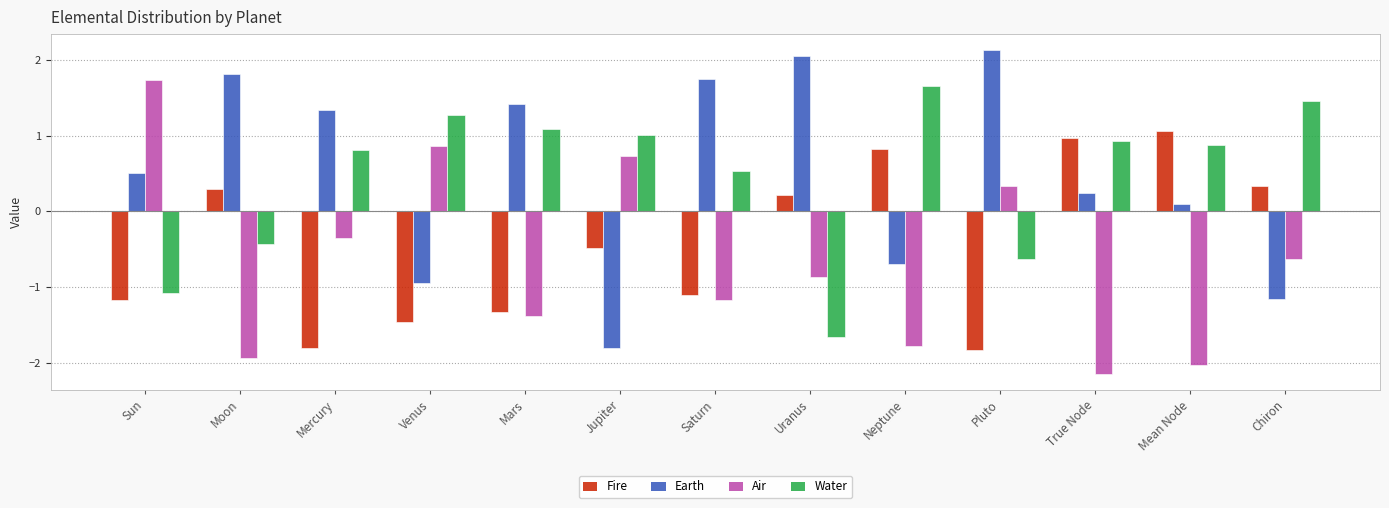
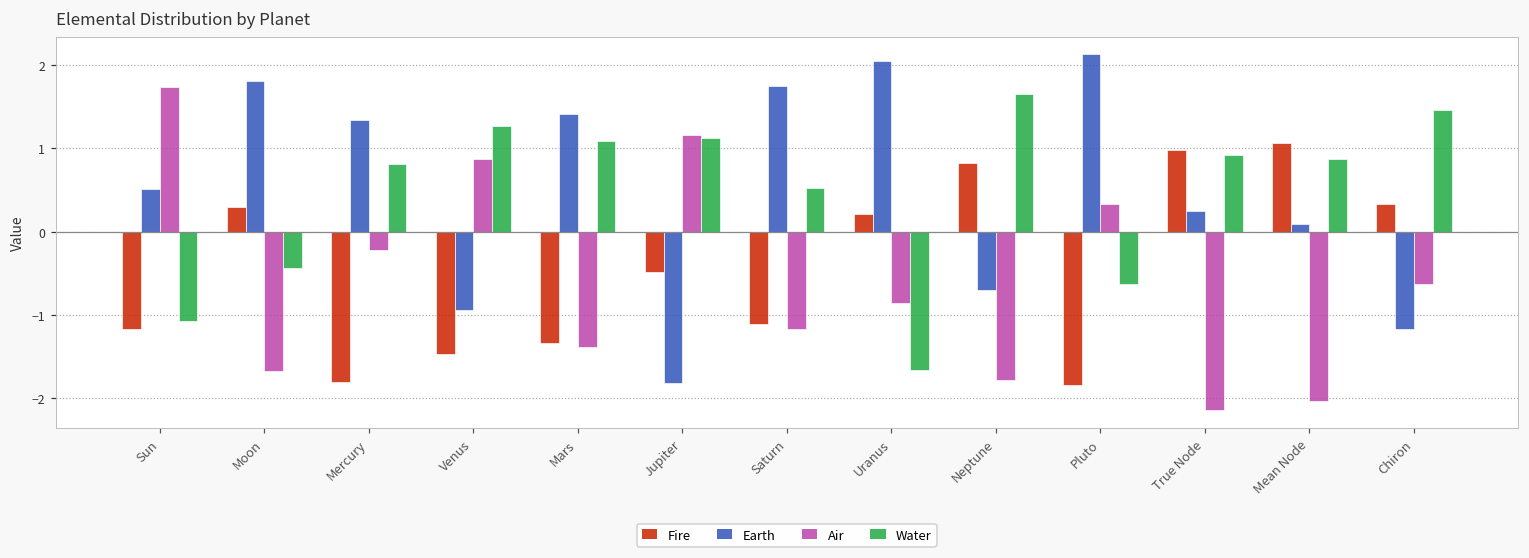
Air, Moon: -1.9 -> -1.7
Air, Mercury: -0.3 -> -0.2
Air, Jupiter: 0.7 -> 1.2
Water, Jupiter: 1.0 -> 1.1
